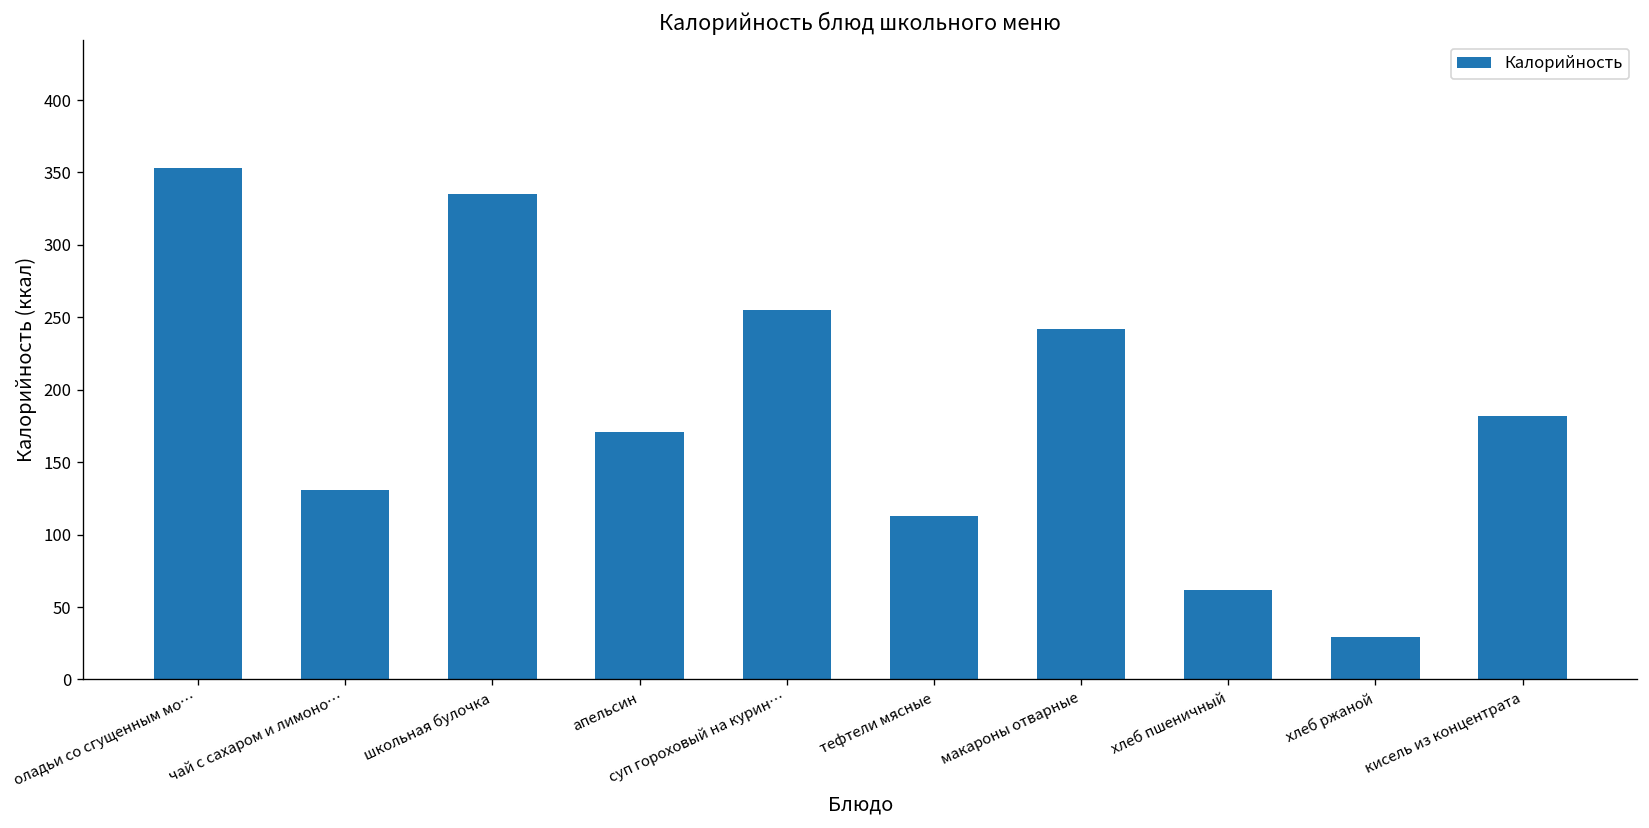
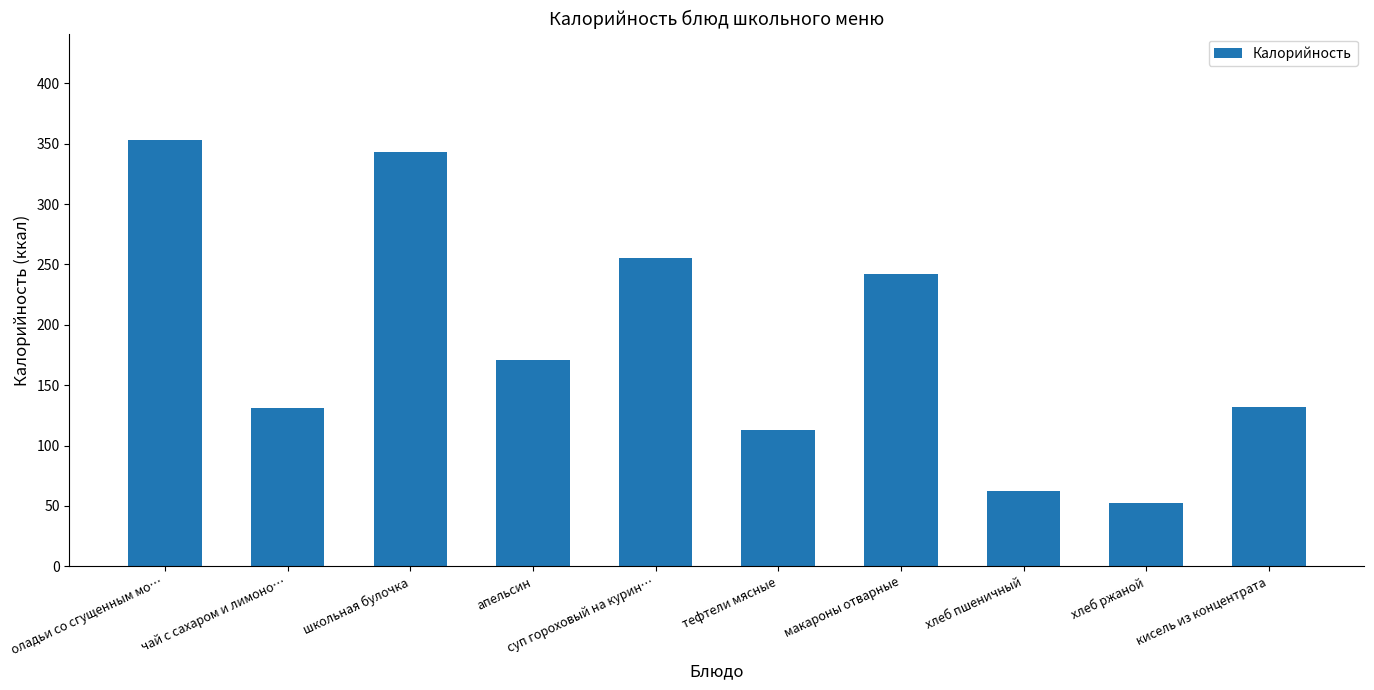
школьная булочка: 335 -> 343
хлеб ржаной: 29 -> 52
кисель из концентрата: 182 -> 132
